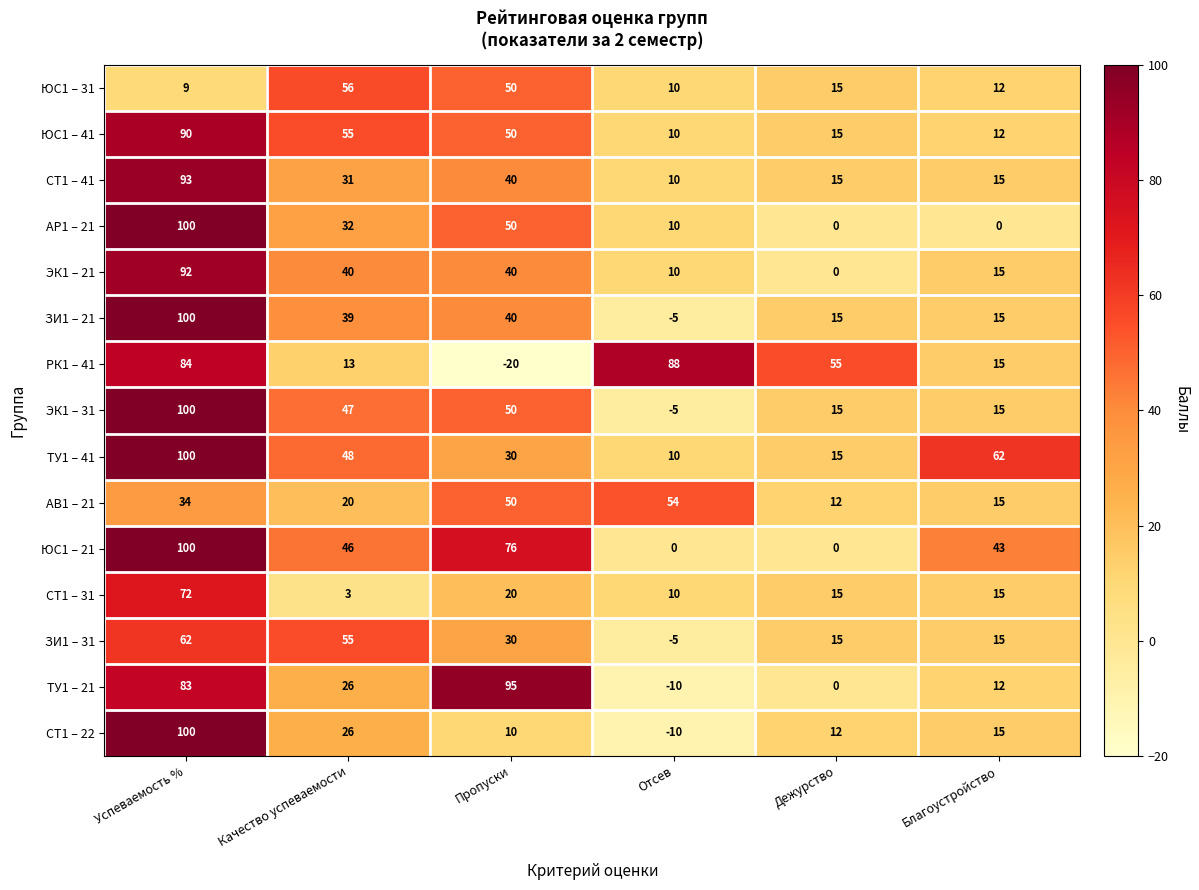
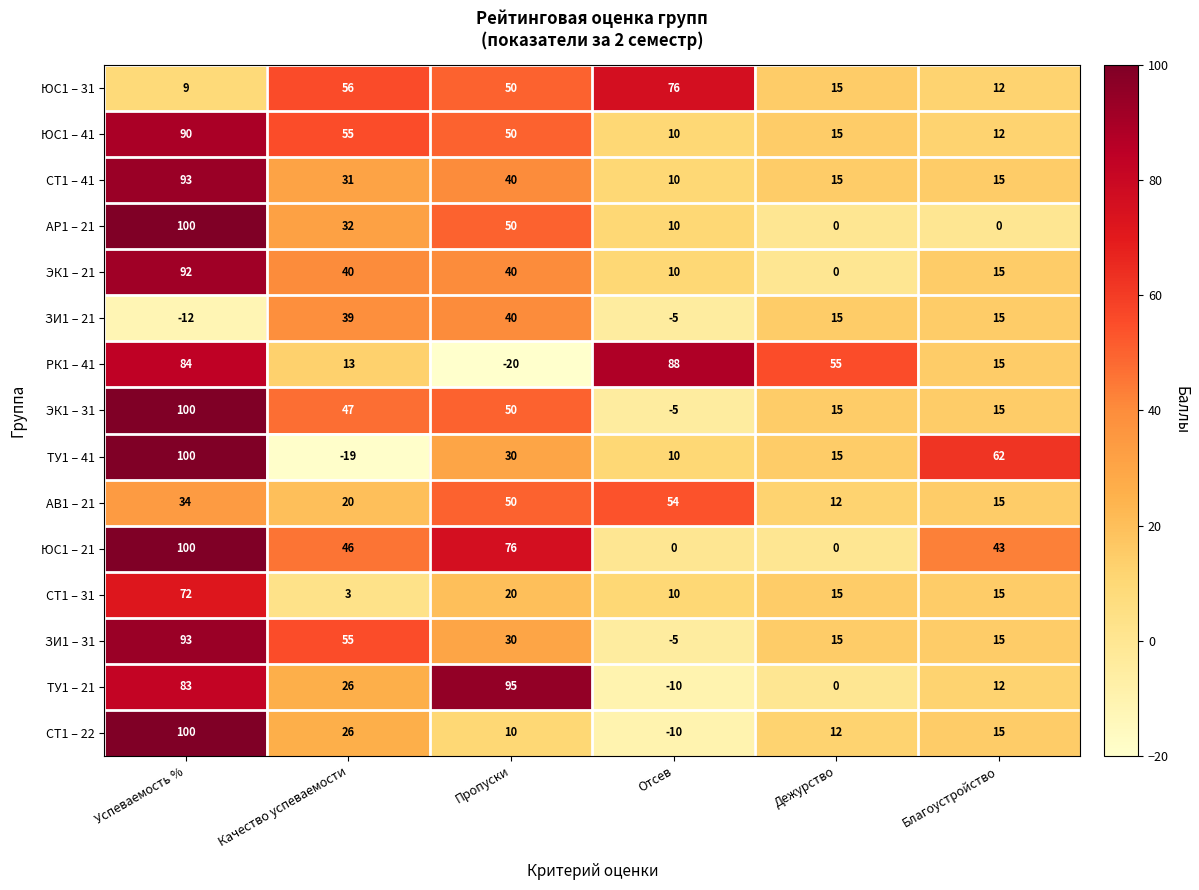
ЮС1 – 31, Отсев: 10 -> 76
ЗИ1 – 21, Успеваемость %: 100 -> -12
ТУ1 – 41, Качество успеваемости: 48 -> -19
ЗИ1 – 31, Успеваемость %: 62 -> 93
